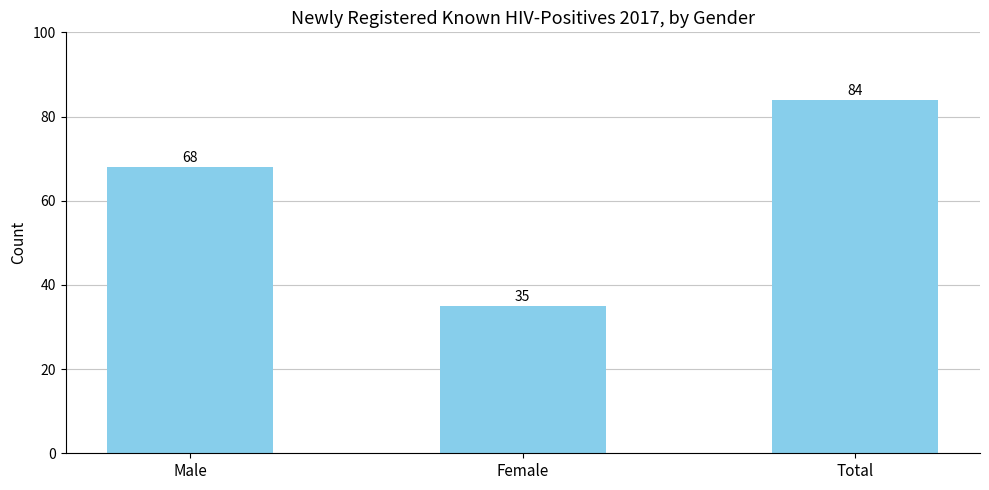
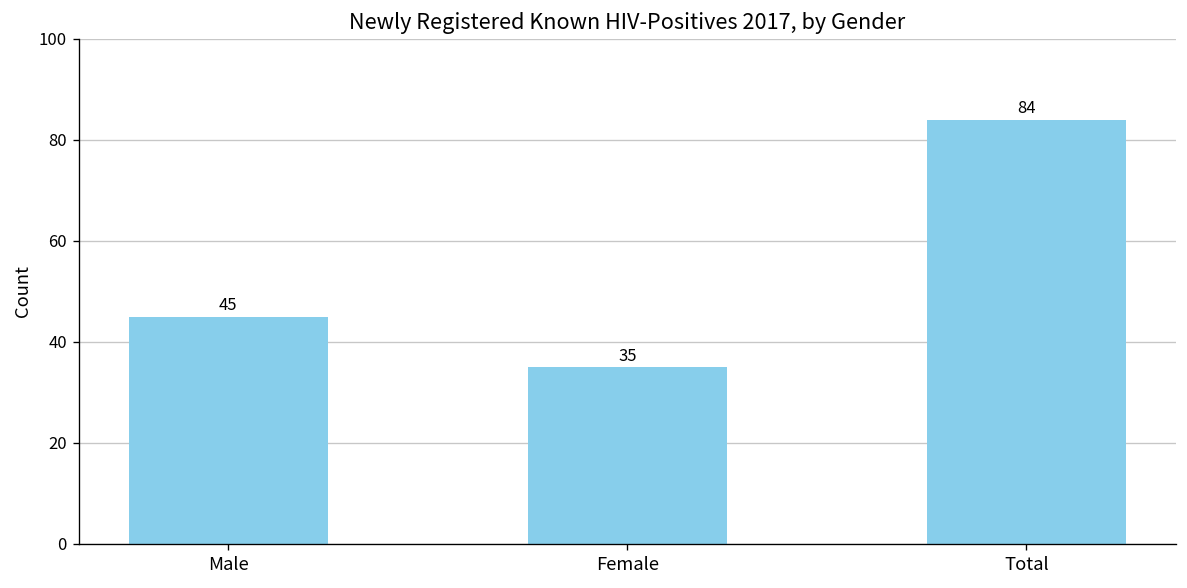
Male: 68 -> 45
